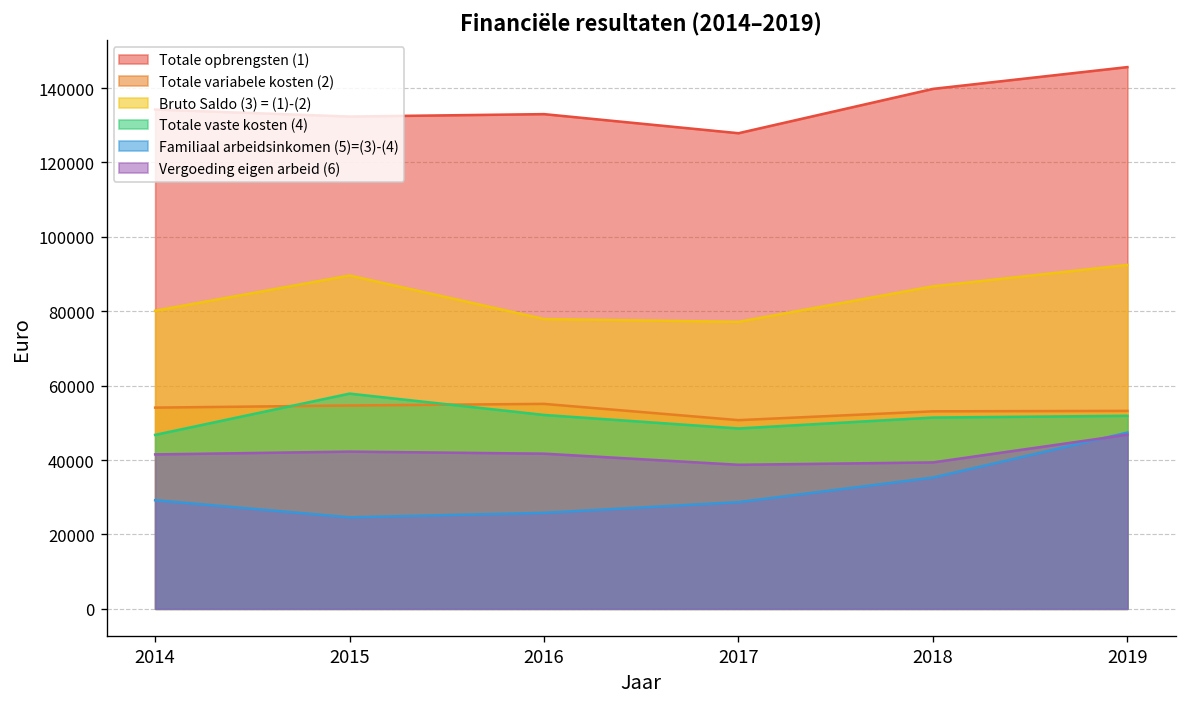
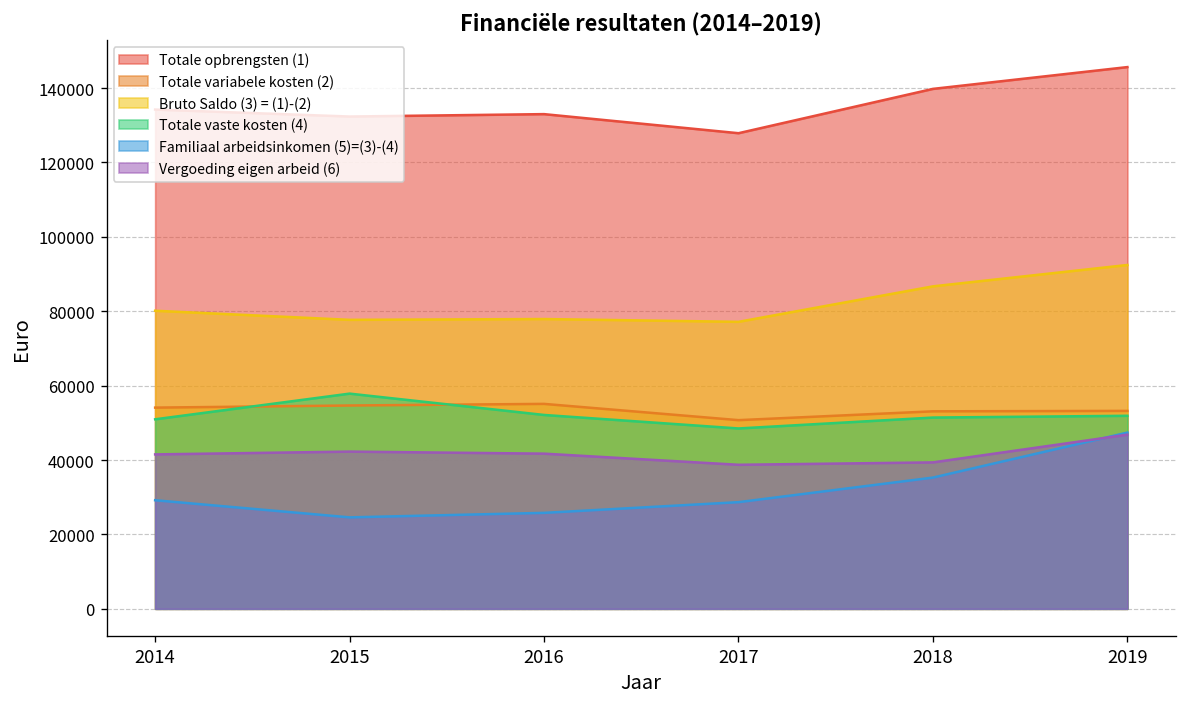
Totale vaste kosten (4), 2014: 47000 -> 51000
Bruto Saldo (3) = (1)-(2), 2015: 90000 -> 78000
